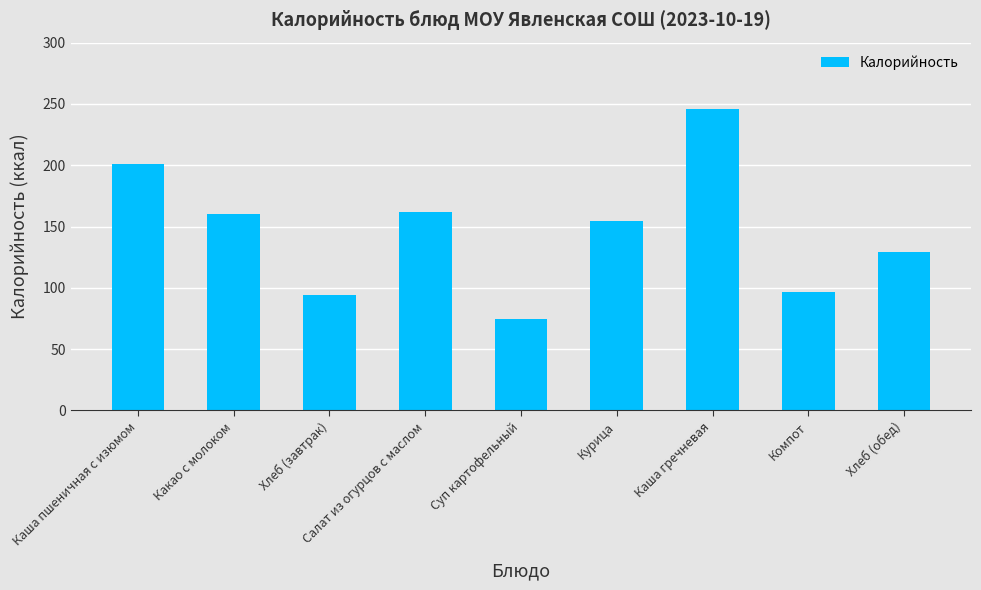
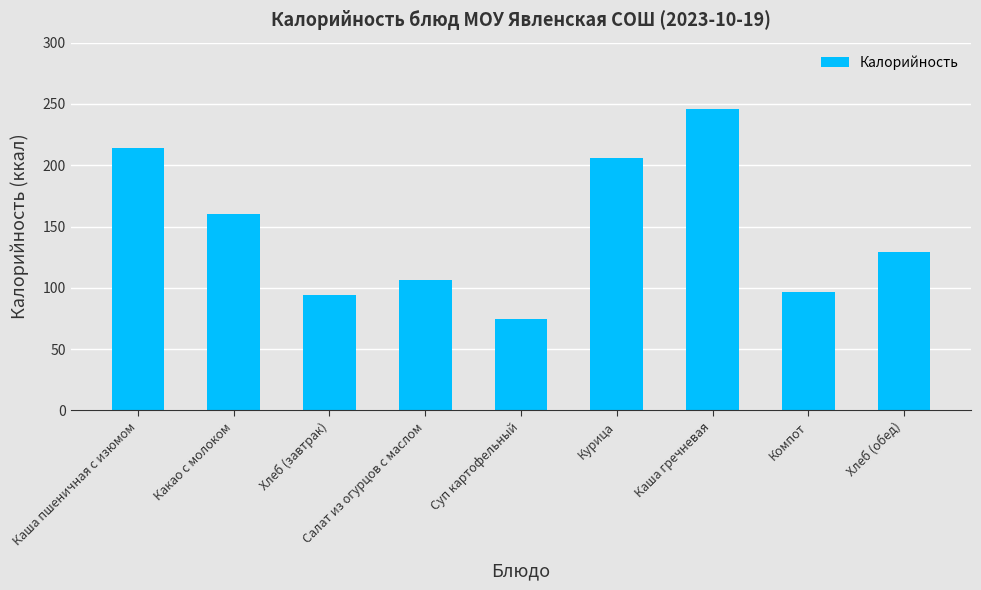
Каша пшеничная с изюмом: 201 -> 214
Салат из огурцов с маслом: 162 -> 106
Курица: 155 -> 206
